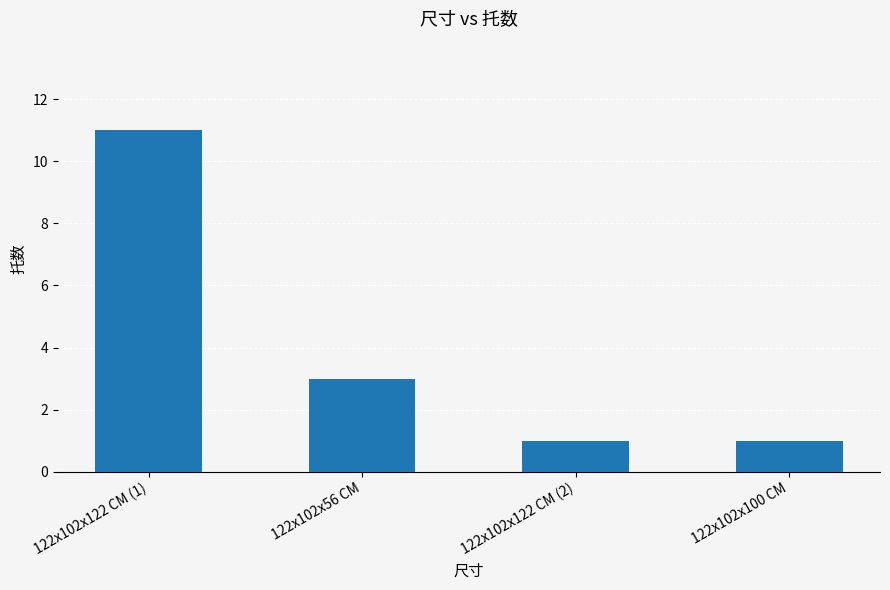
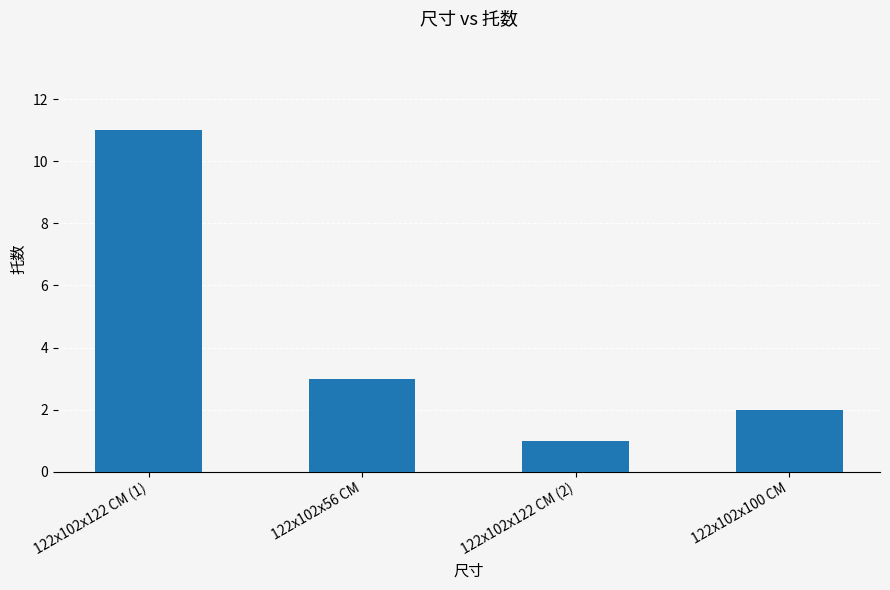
122x102x100 CM: 1 -> 2
